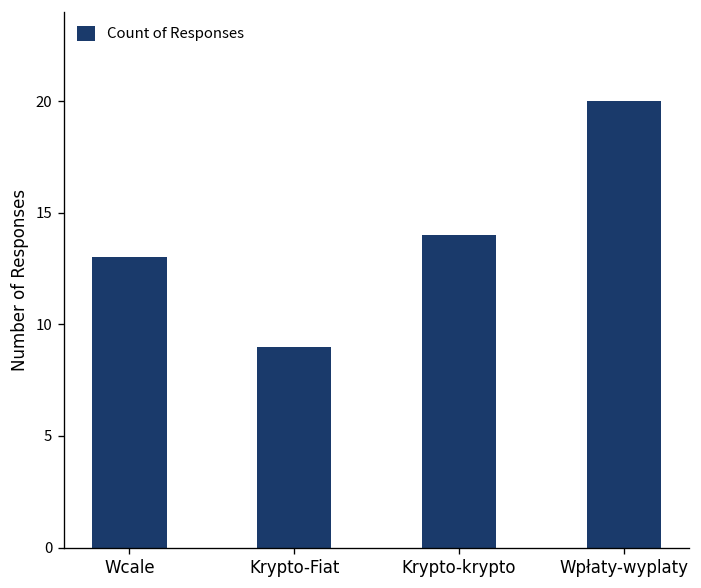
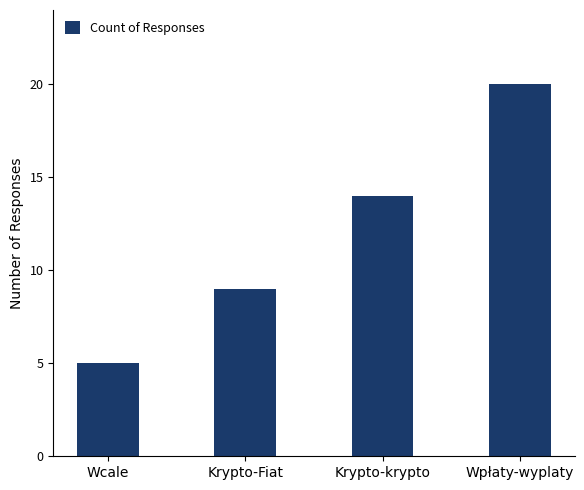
Wcale: 13 -> 5
